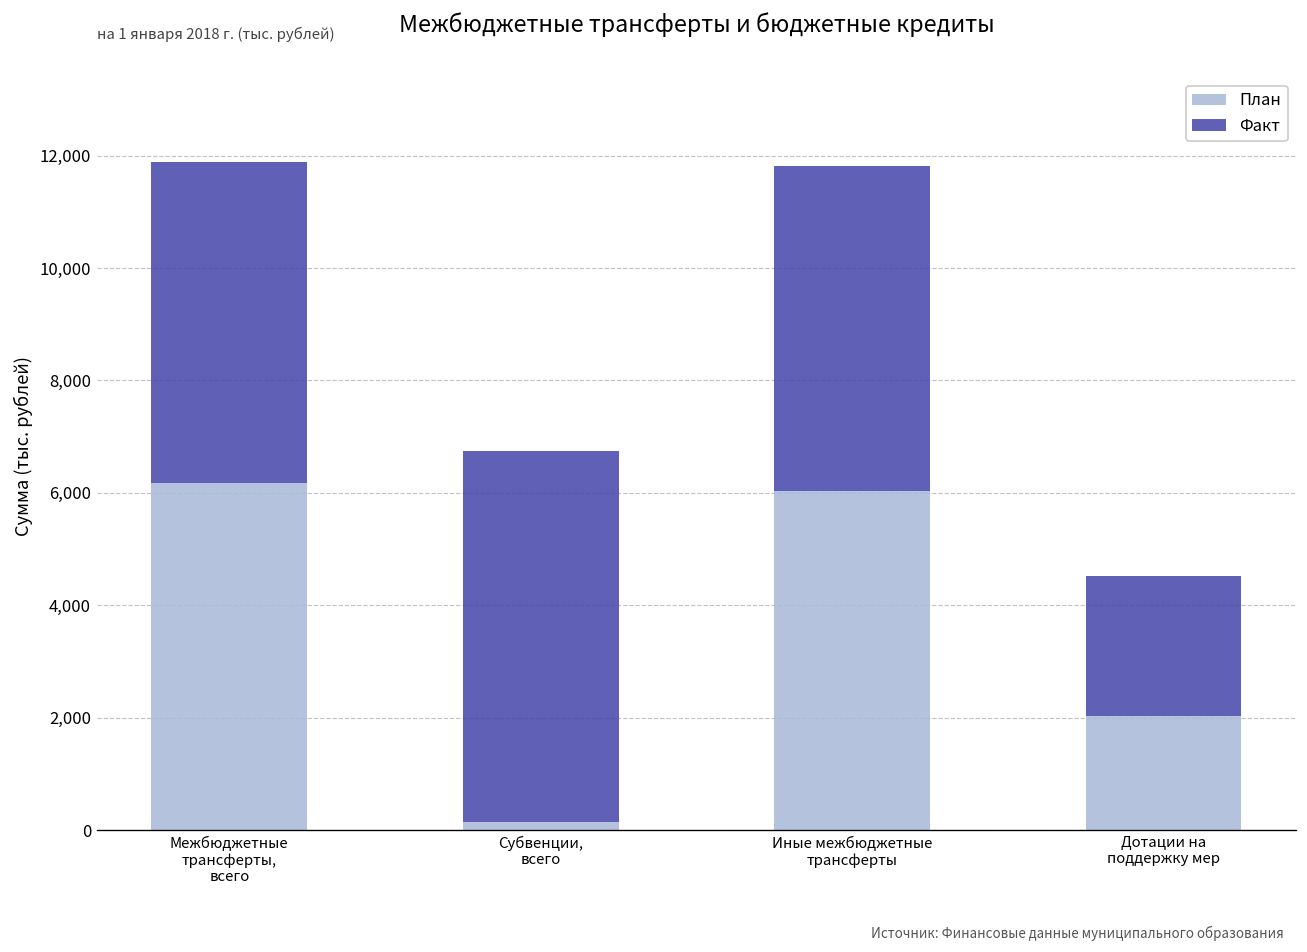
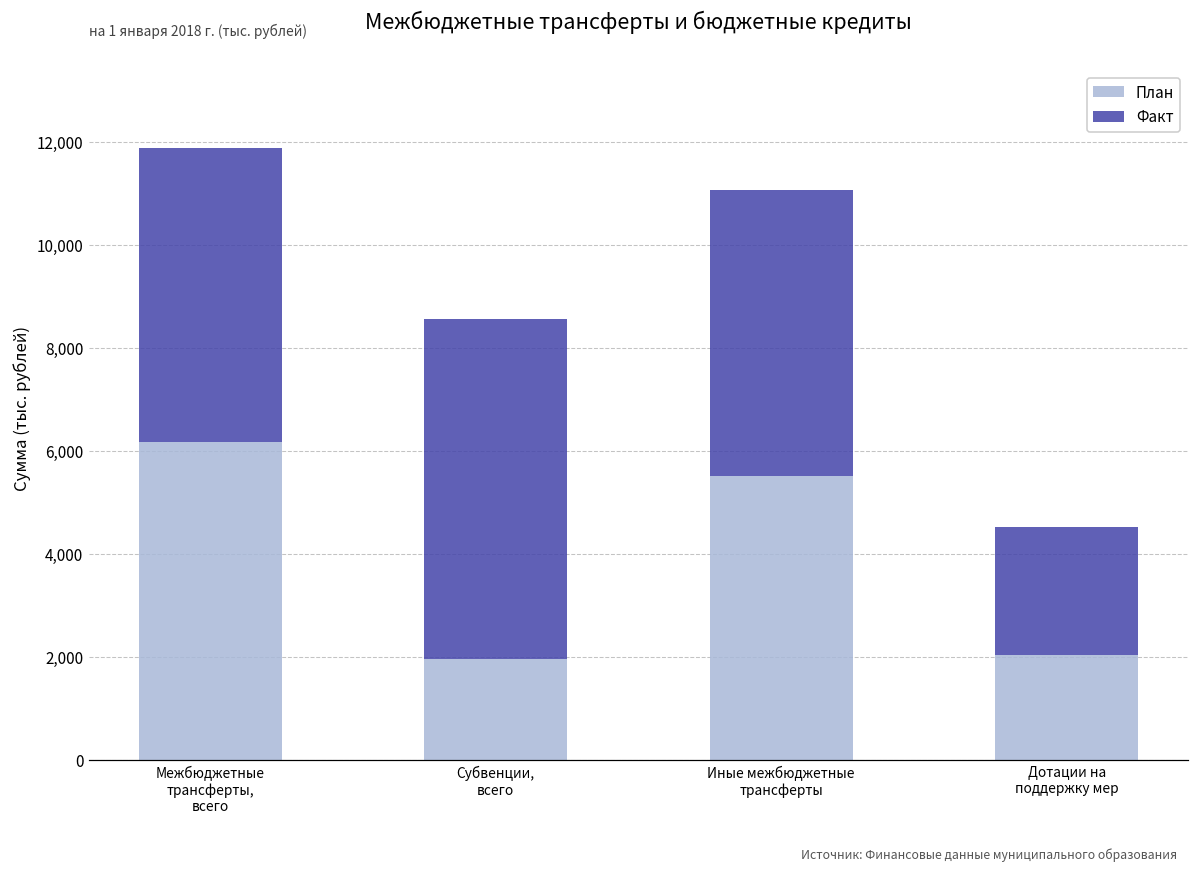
План, Субвенции, всего: 100 -> 2,000
План, Иные межбюджетные трансферты: 6,000 -> 5,500
Факт, Иные межбюджетные трансферты: 5,800 -> 5,600
